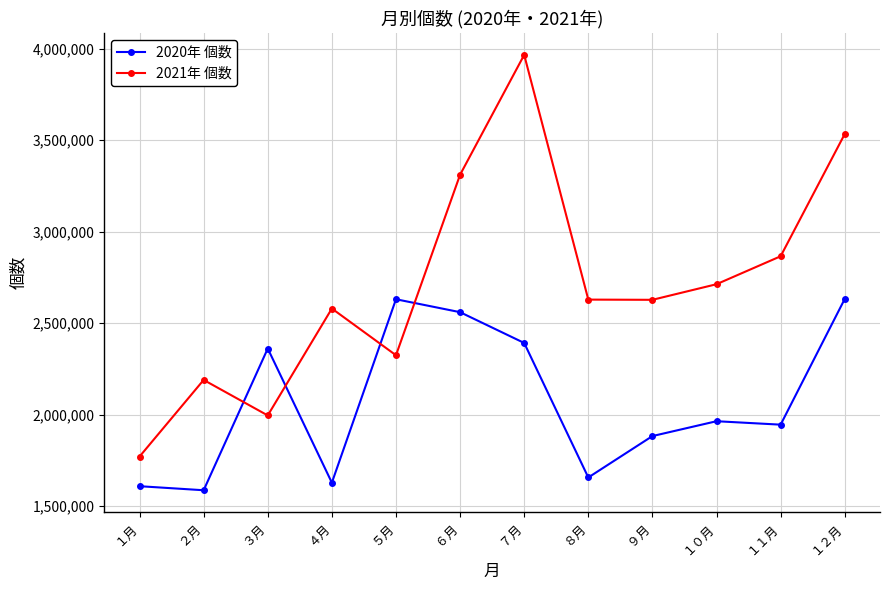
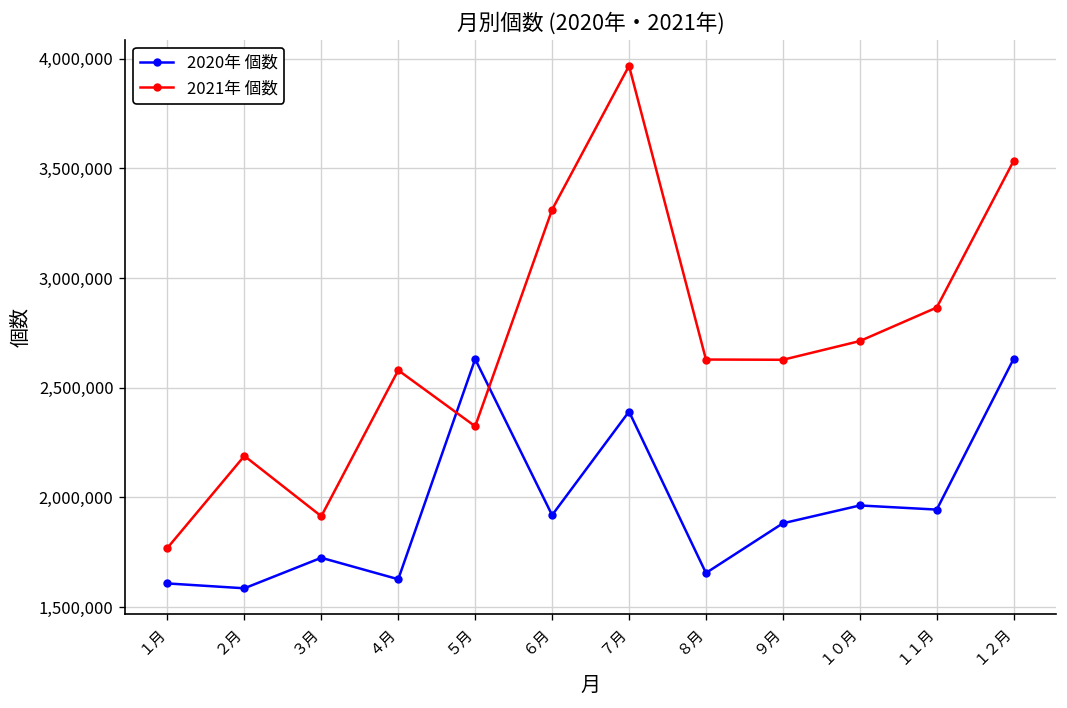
2020年 個数, ３月: 2,360,000 -> 1,730,000
2021年 個数, ３月: 2,000,000 -> 1,910,000
2020年 個数, ６月: 2,560,000 -> 1,920,000
